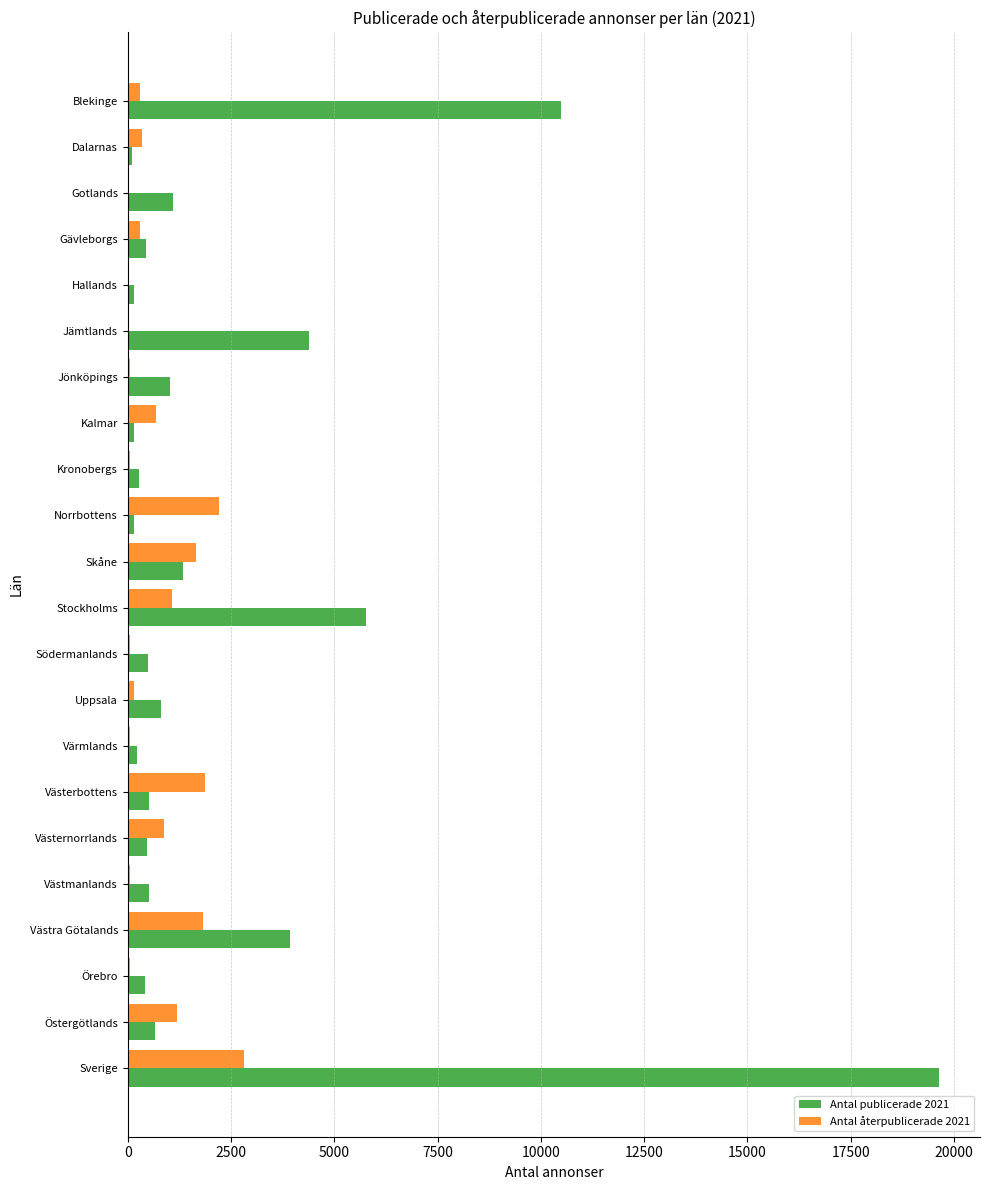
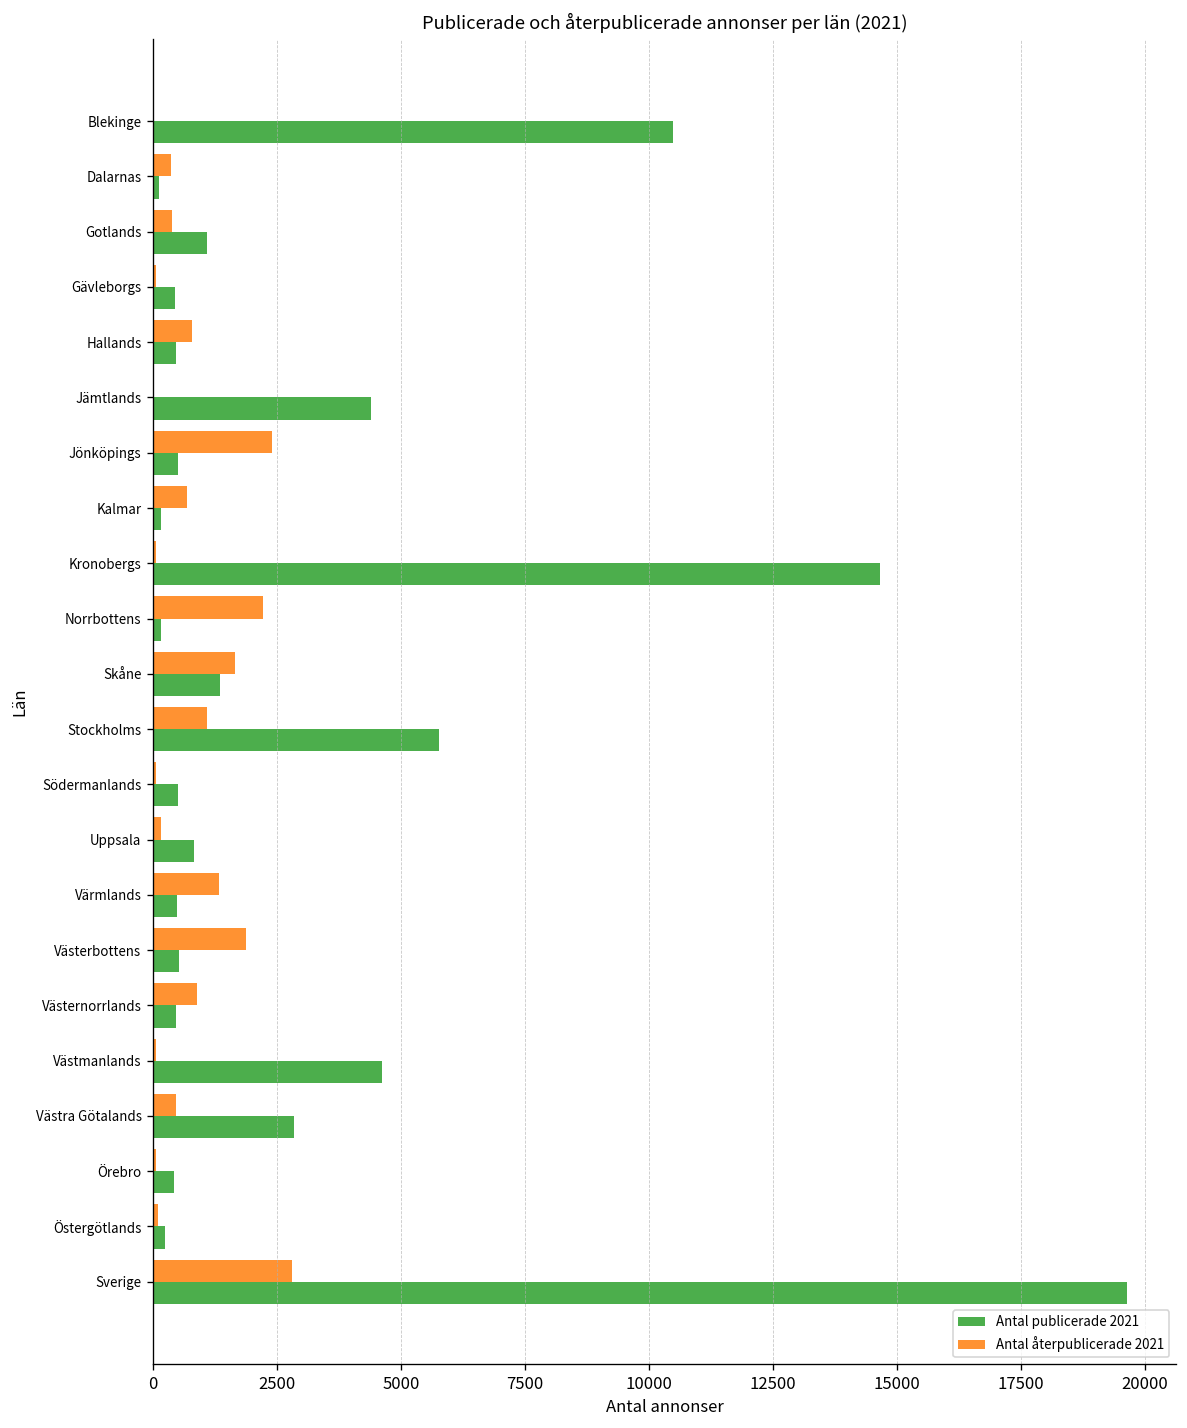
Antal återpublicerade 2021, Blekinge: 300 -> 0
Antal återpublicerade 2021, Gotlands: 0 -> 400
Antal återpublicerade 2021, Gävleborgs: 300 -> 100
Antal återpublicerade 2021, Hallands: 0 -> 800
Antal publicerade 2021, Hallands: 100 -> 500
Antal återpublicerade 2021, Jönköpings: 100 -> 2400
Antal publicerade 2021, Jönköpings: 1000 -> 500
Antal publicerade 2021, Kronobergs: 300 -> 14700
Antal återpublicerade 2021, Värmlands: 100 -> 1300
Antal publicerade 2021, Värmlands: 200 -> 500
Antal publicerade 2021, Västmanlands: 500 -> 4600
Antal återpublicerade 2021, Västra Götalands: 1800 -> 500
Antal publicerade 2021, Västra Götalands: 3900 -> 2800
Antal återpublicerade 2021, Östergötlands: 1200 -> 100
Antal publicerade 2021, Östergötlands: 700 -> 200
